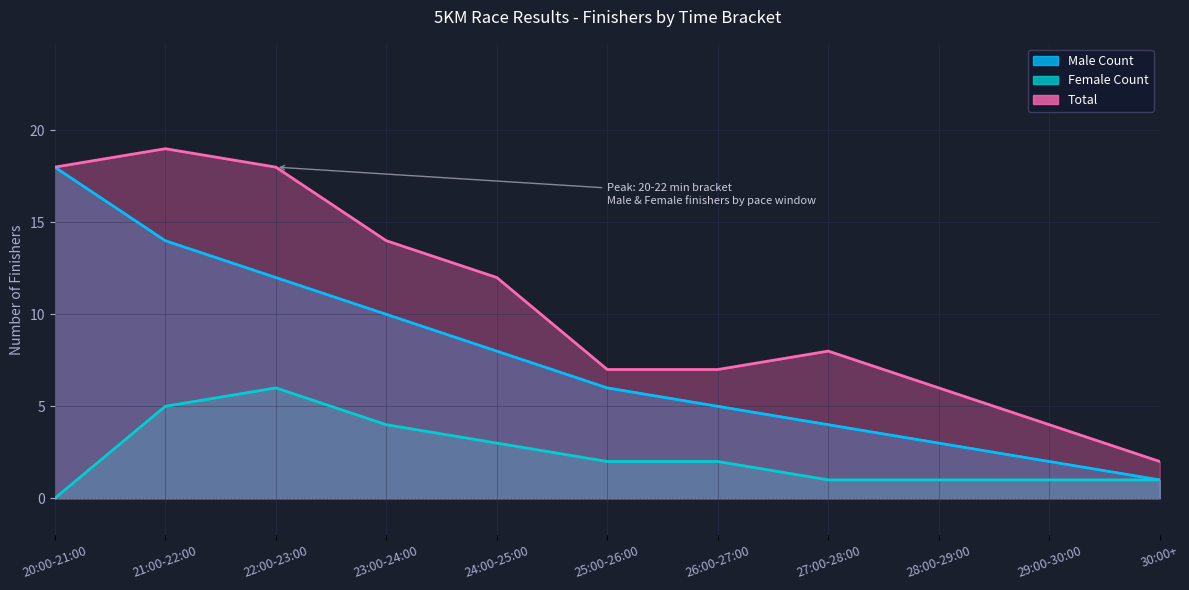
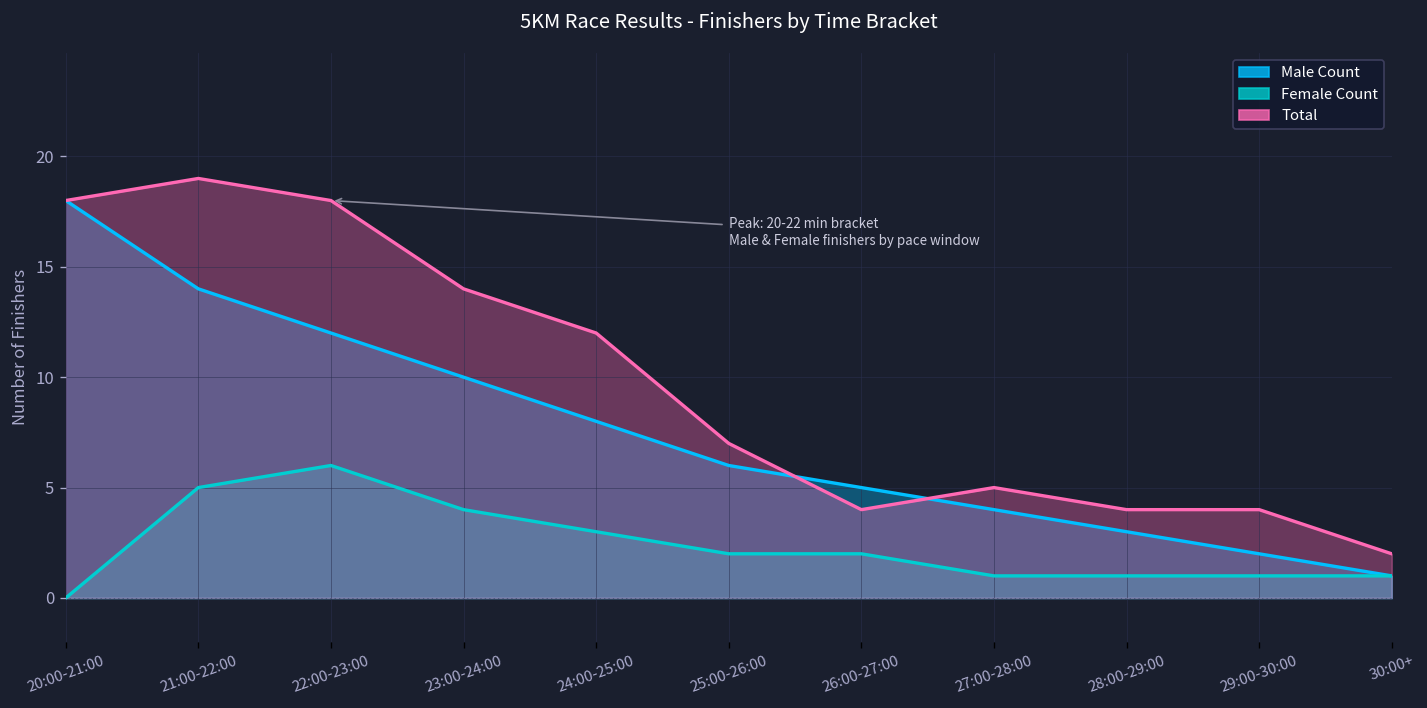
Total, 26:00-27:00: 7 -> 4
Total, 27:00-28:00: 8 -> 5
Total, 28:00-29:00: 6 -> 4
